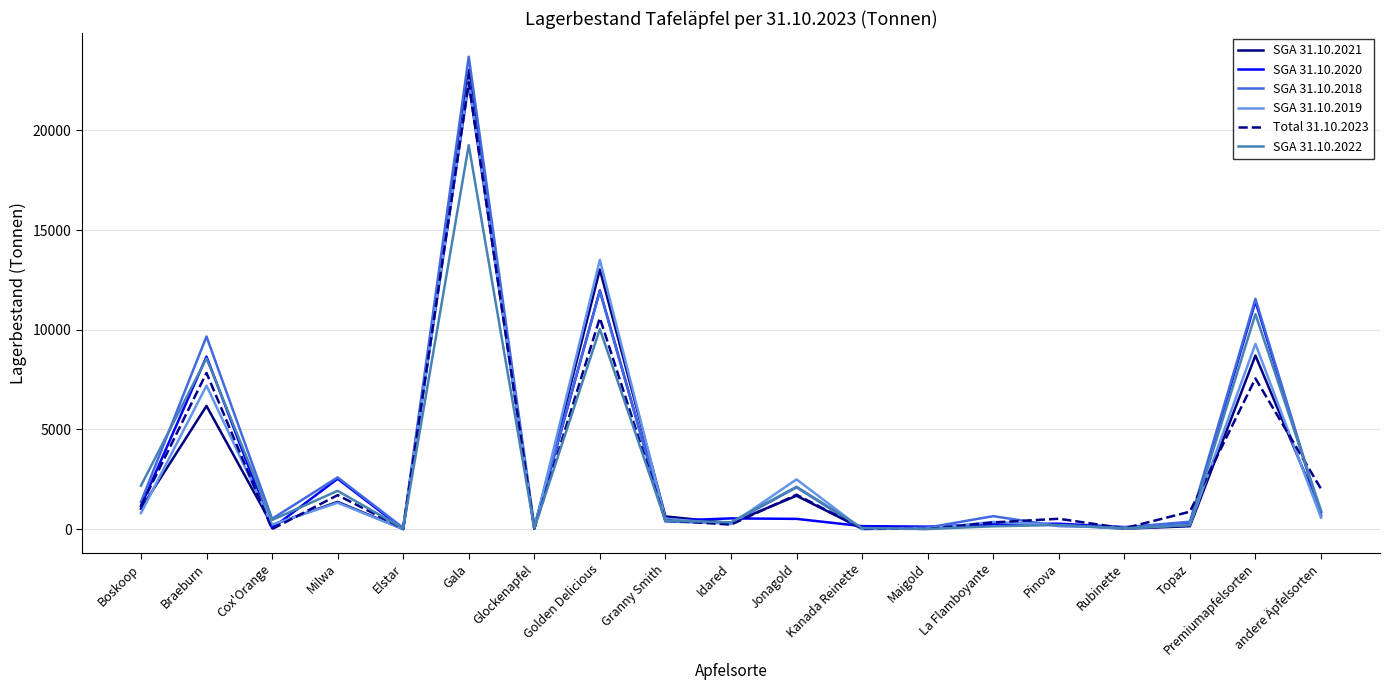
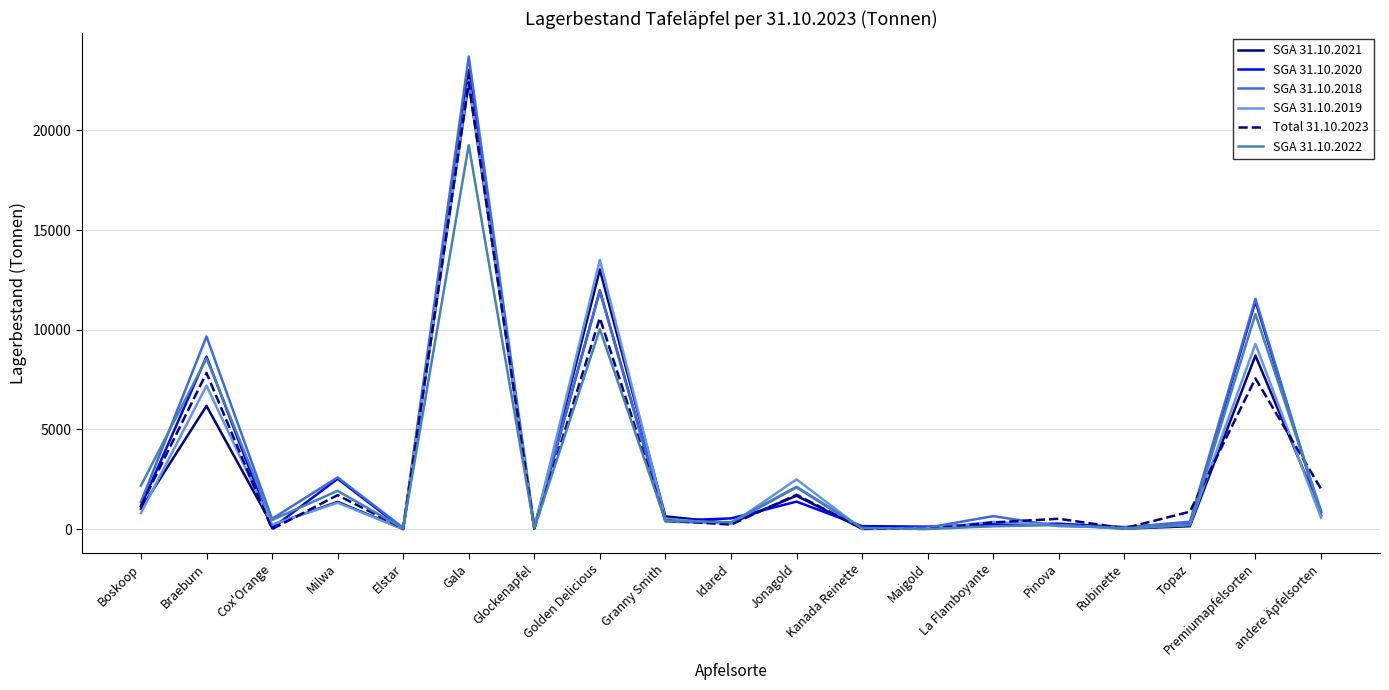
SGA 31.10.2020, Jonagold: 500 -> 1400
